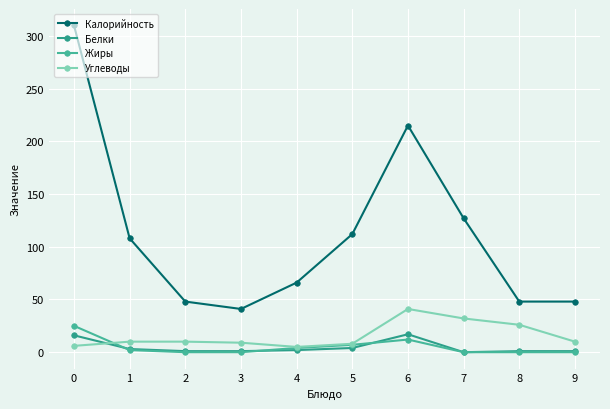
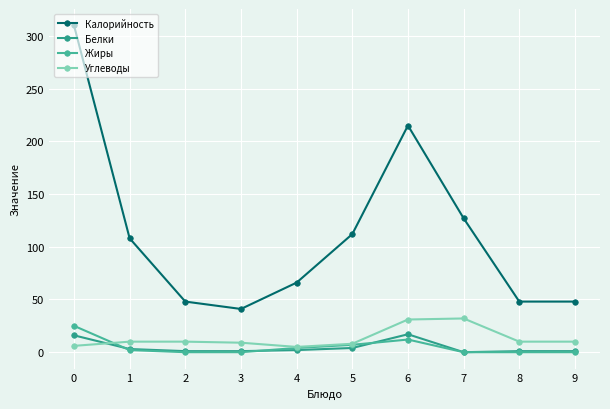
Углеводы, 6: 41 -> 31
Углеводы, 8: 26 -> 10
